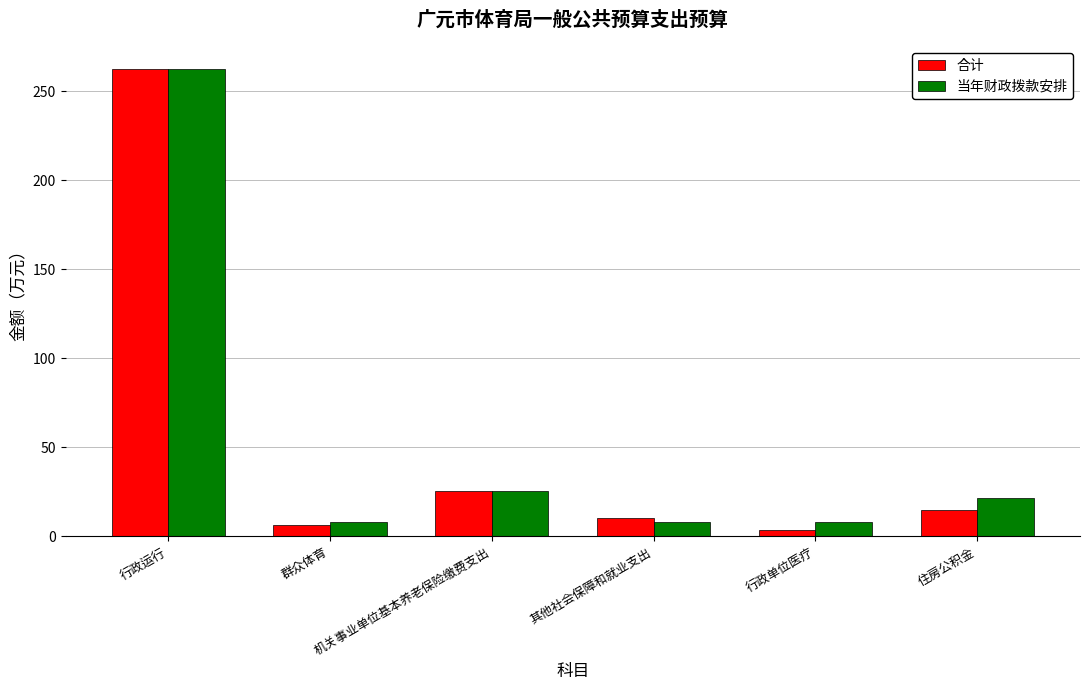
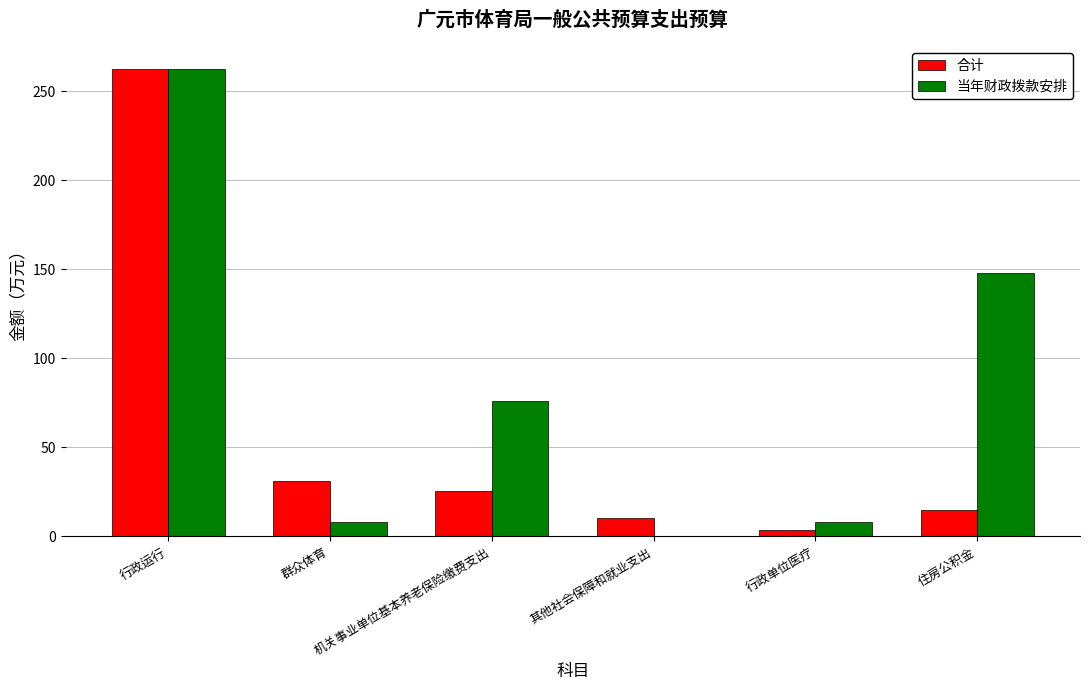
合计, 群众体育: 6 -> 31
当年财政拨款安排, 机关事业单位基本养老保险缴费支出: 25 -> 76
当年财政拨款安排, 其他社会保障和就业支出: 8 -> 0
当年财政拨款安排, 住房公积金: 21 -> 148
